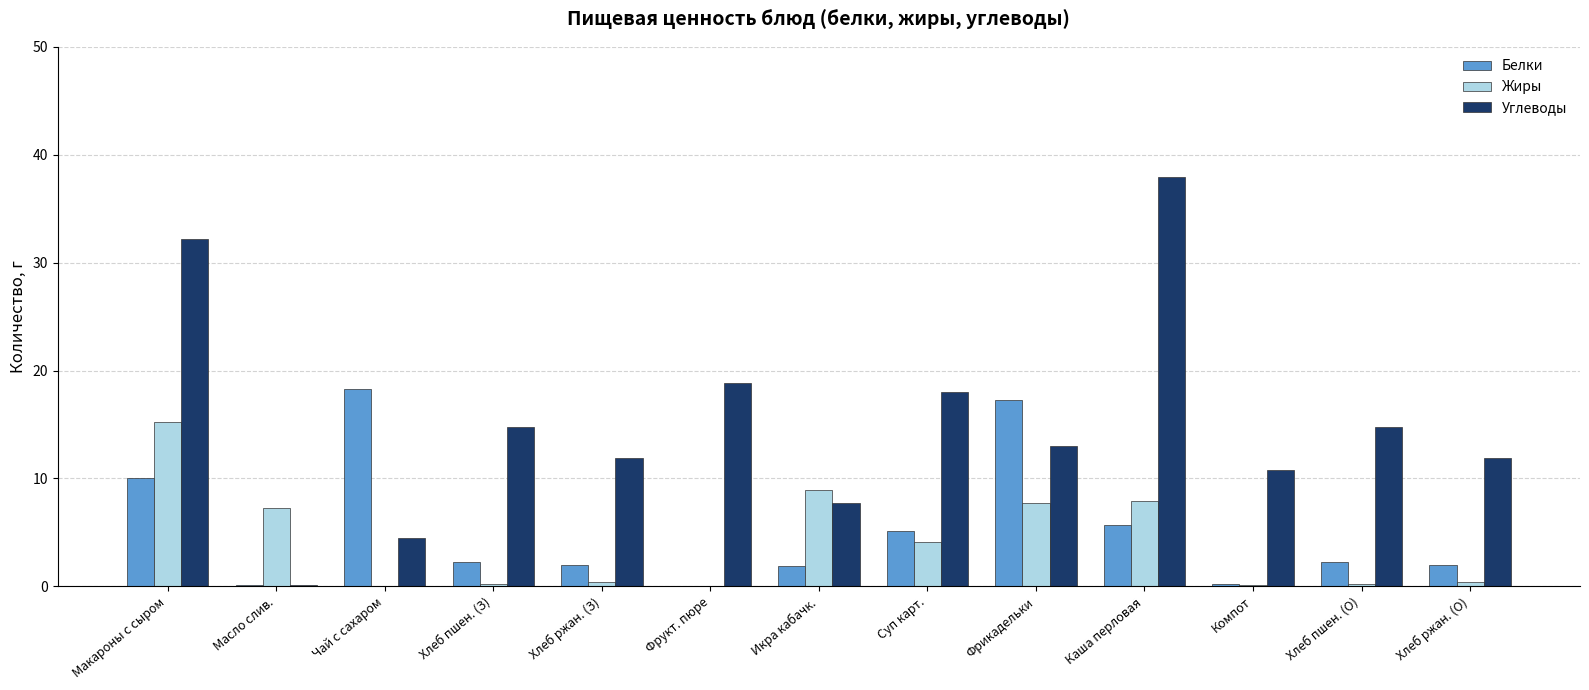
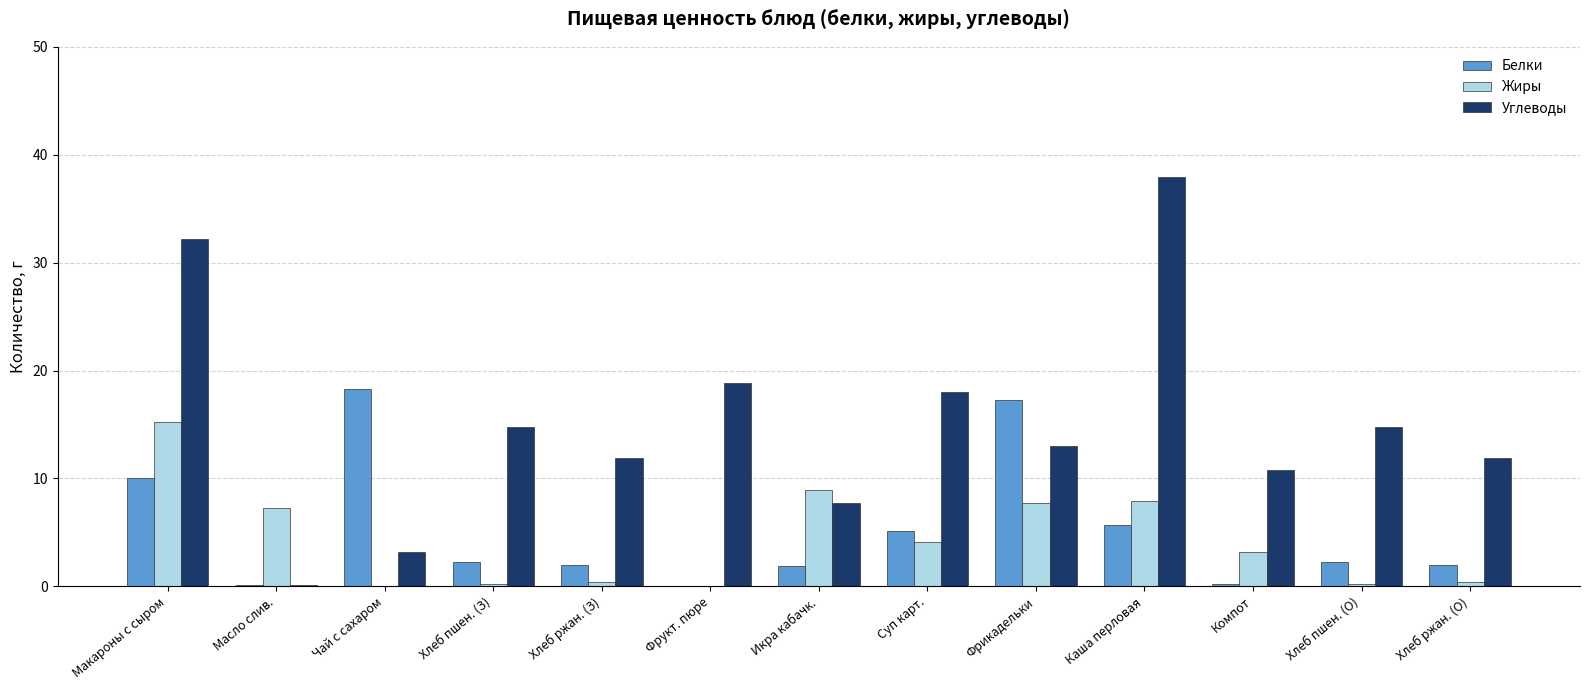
Углеводы, Чай с сахаром: 4.5 -> 3.2
Жиры, Компот: 0.1 -> 3.2
